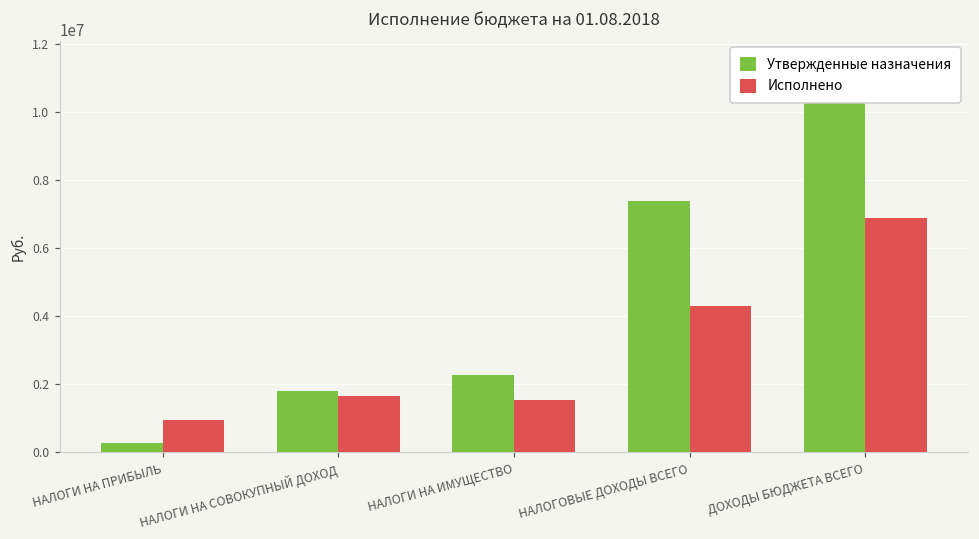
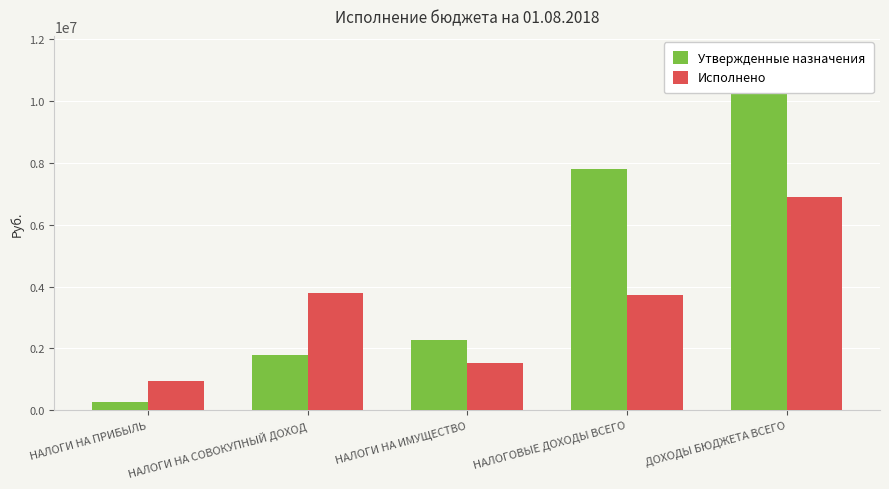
Исполнено, НАЛОГИ НА СОВОКУПНЫЙ ДОХОД: 1700000 -> 3800000
Утвержденные назначения, НАЛОГОВЫЕ ДОХОДЫ ВСЕГО: 7400000 -> 7800000
Исполнено, НАЛОГОВЫЕ ДОХОДЫ ВСЕГО: 4300000 -> 3700000
